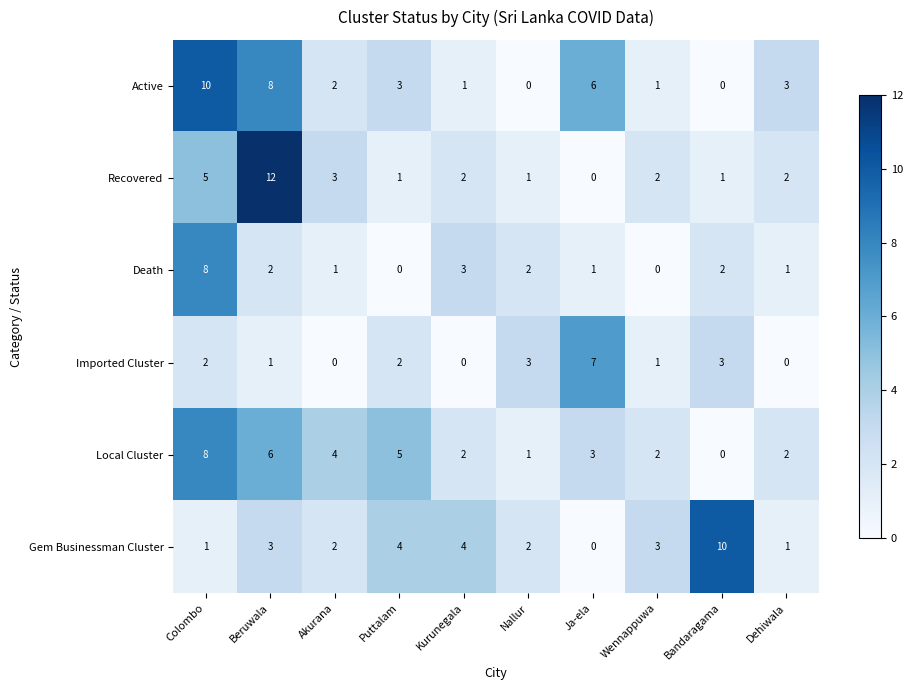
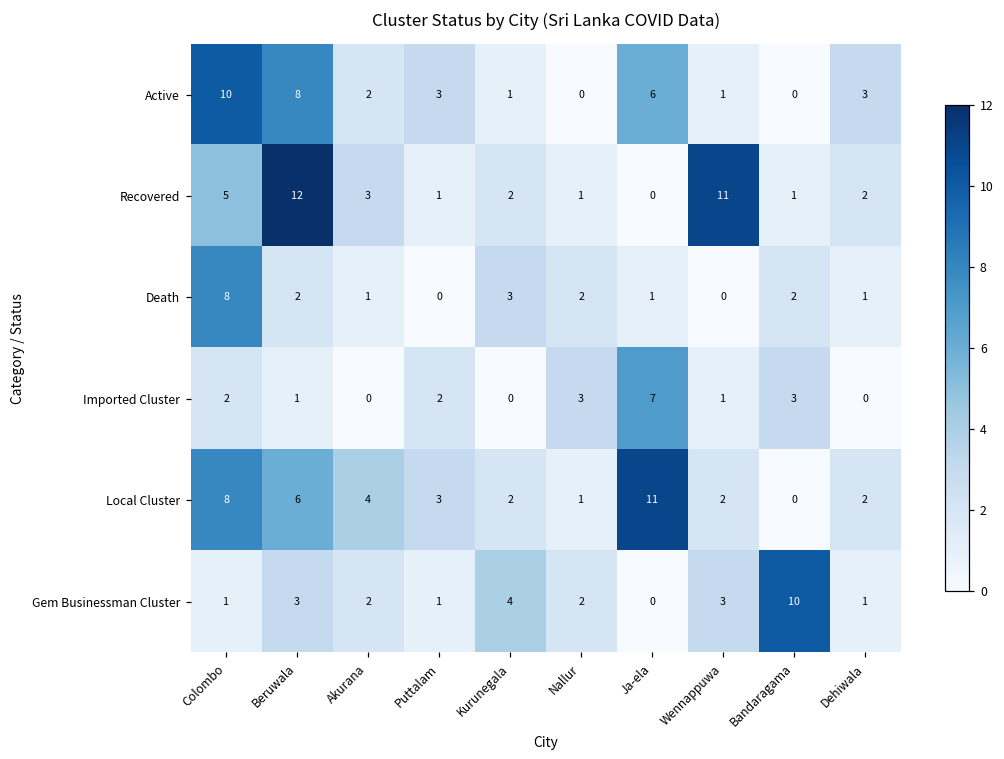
Recovered, Wennappuwa: 2 -> 11
Local Cluster, Puttalam: 5 -> 3
Local Cluster, Ja-ela: 3 -> 11
Gem Businessman Cluster, Puttalam: 4 -> 1
